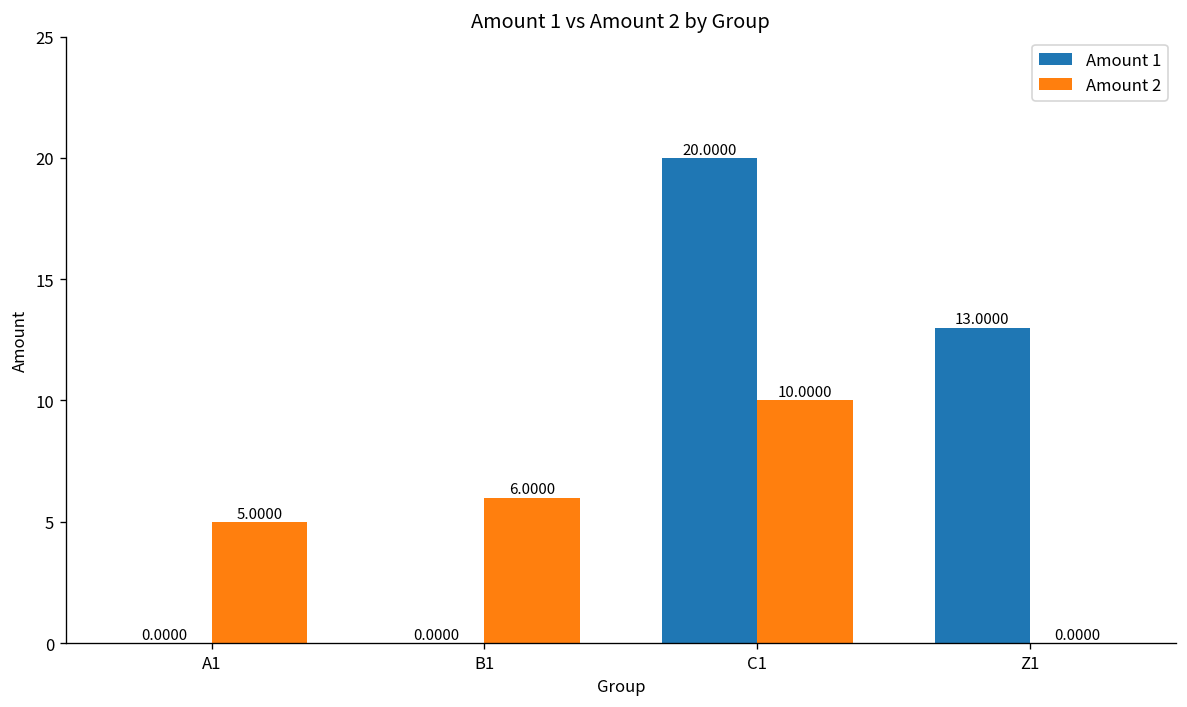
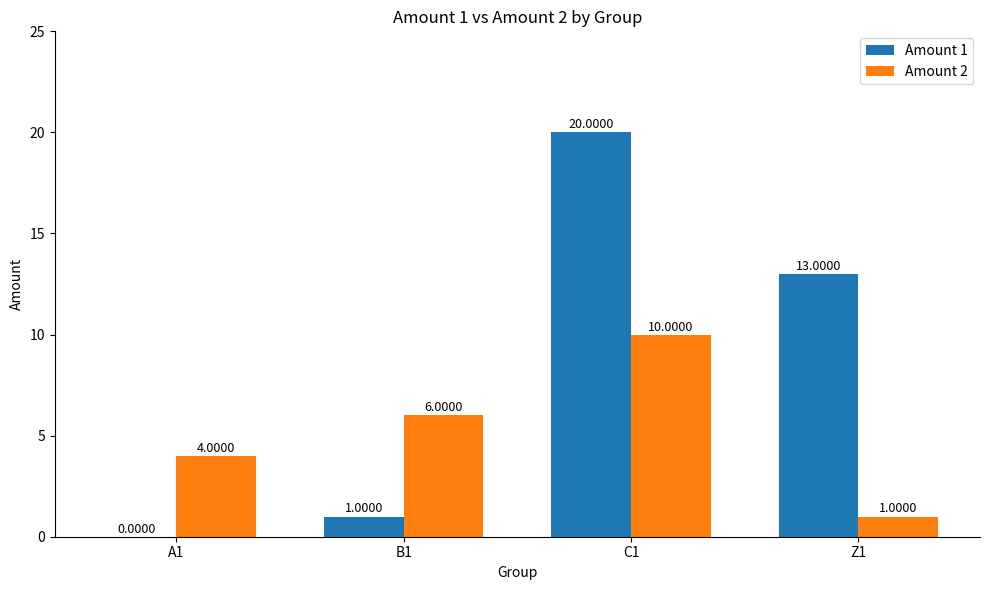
Amount 2, A1: 5.0000 -> 4.0000
Amount 1, B1: 0.0000 -> 1.0000
Amount 2, Z1: 0.0000 -> 1.0000
